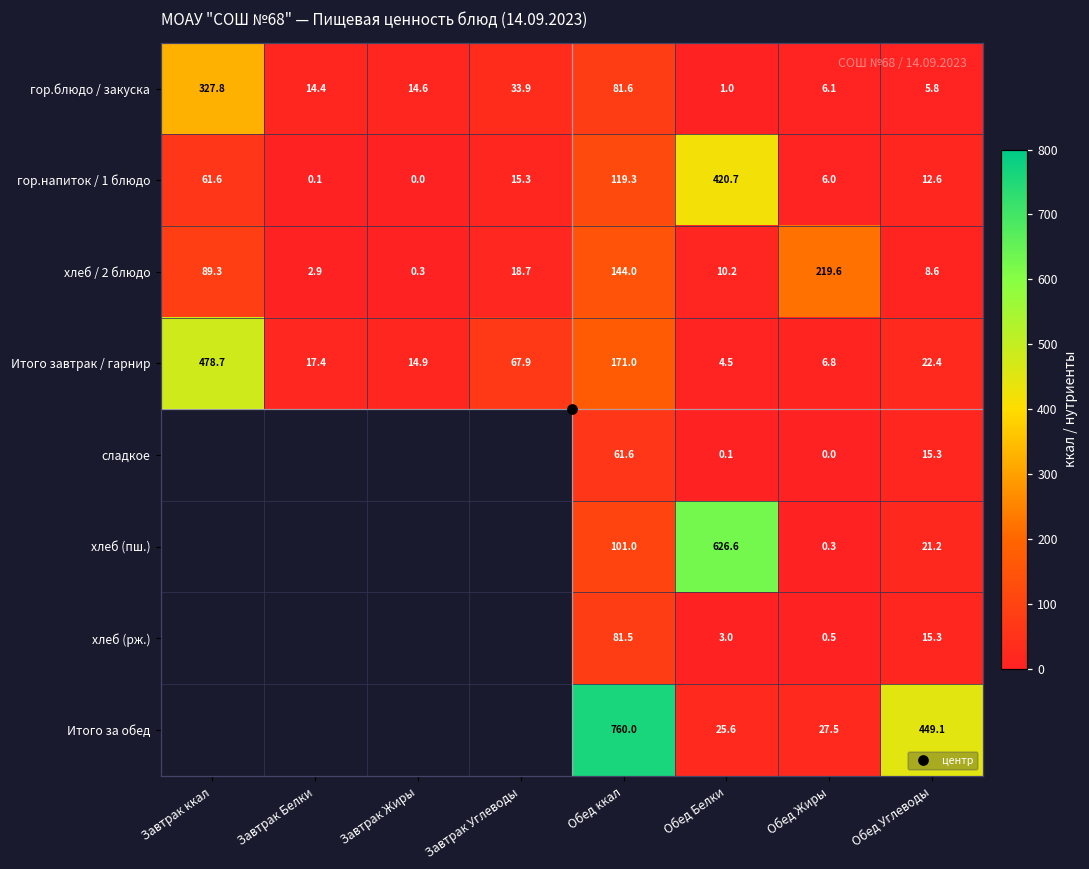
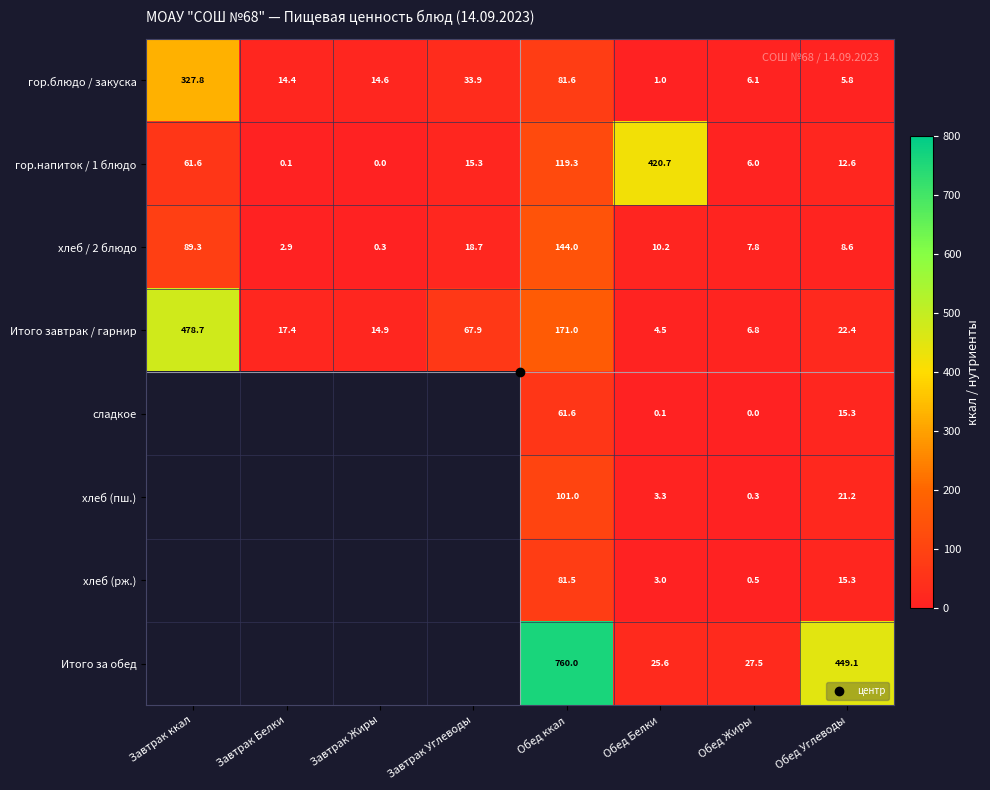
хлеб / 2 блюдо, Обед Жиры: 219.6 -> 7.8
хлеб (пш.), Обед Белки: 626.6 -> 3.3
